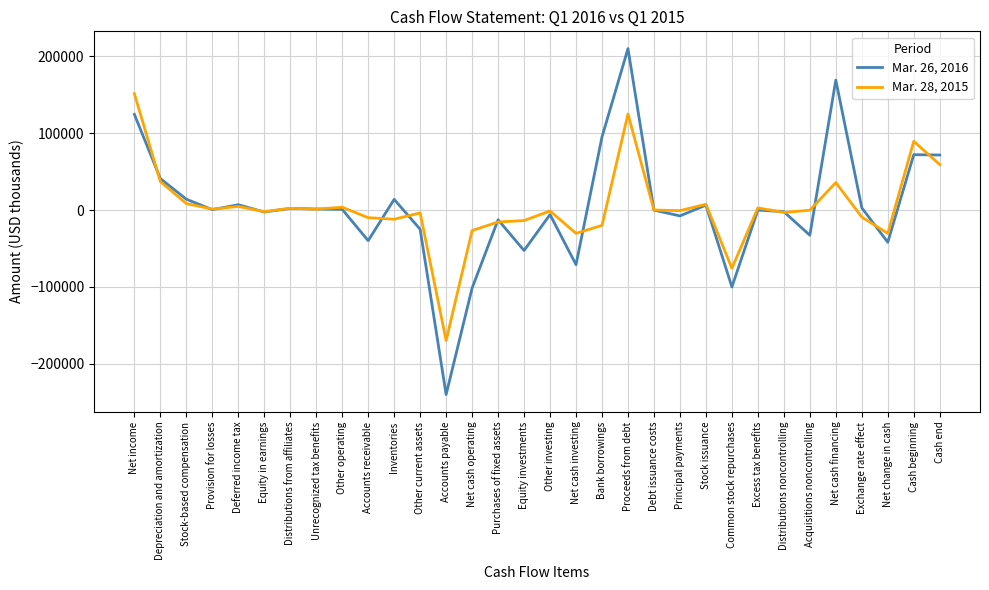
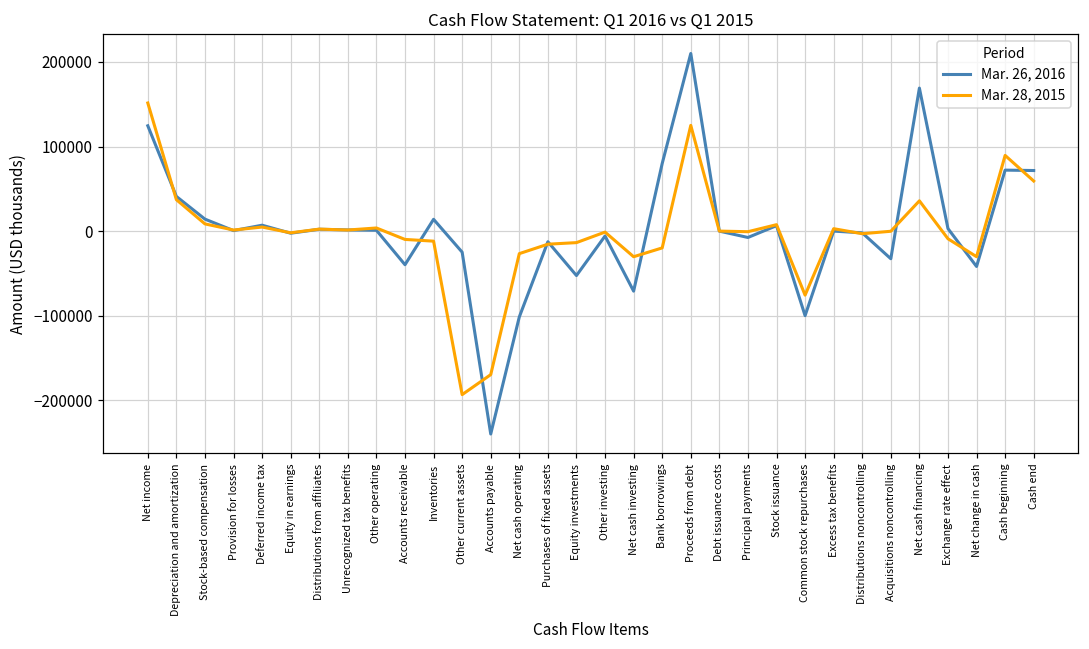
Mar. 28, 2015, Other current assets: 0 -> -190000
Mar. 26, 2016, Bank borrowings: 100000 -> 80000
